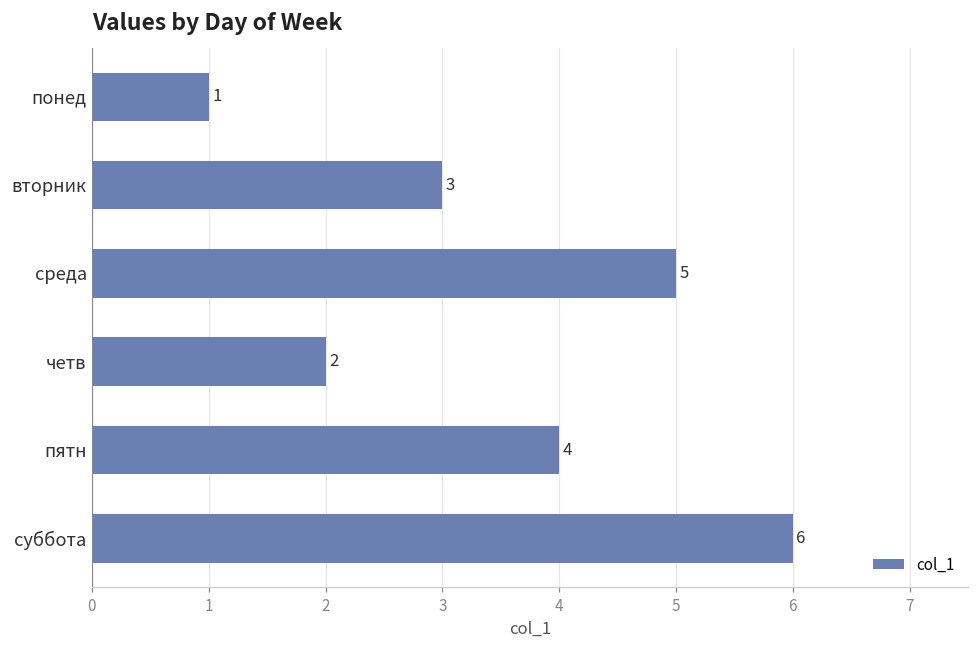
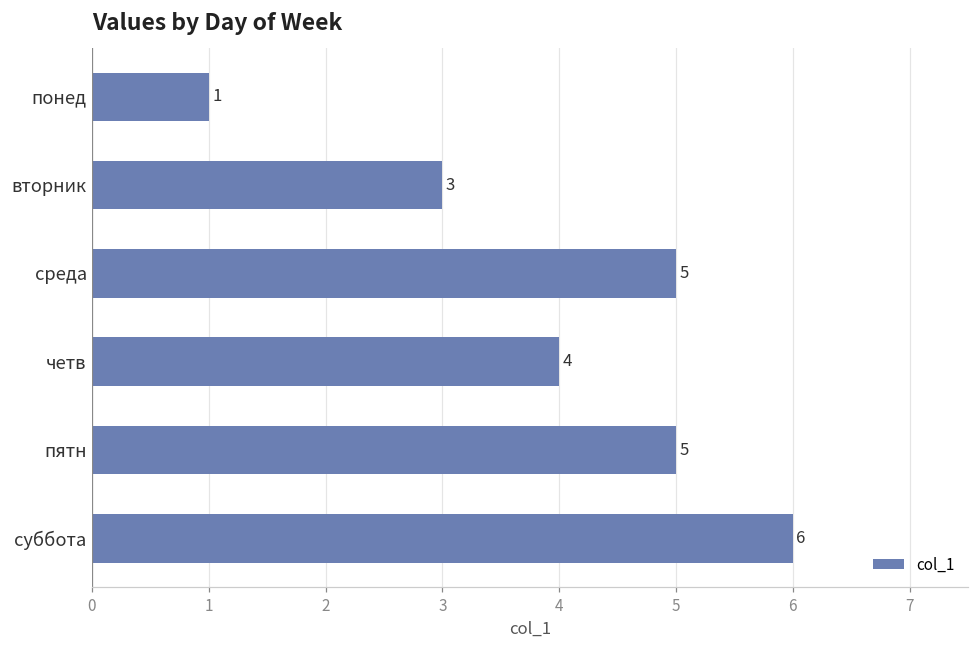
четв: 2 -> 4
пятн: 4 -> 5
